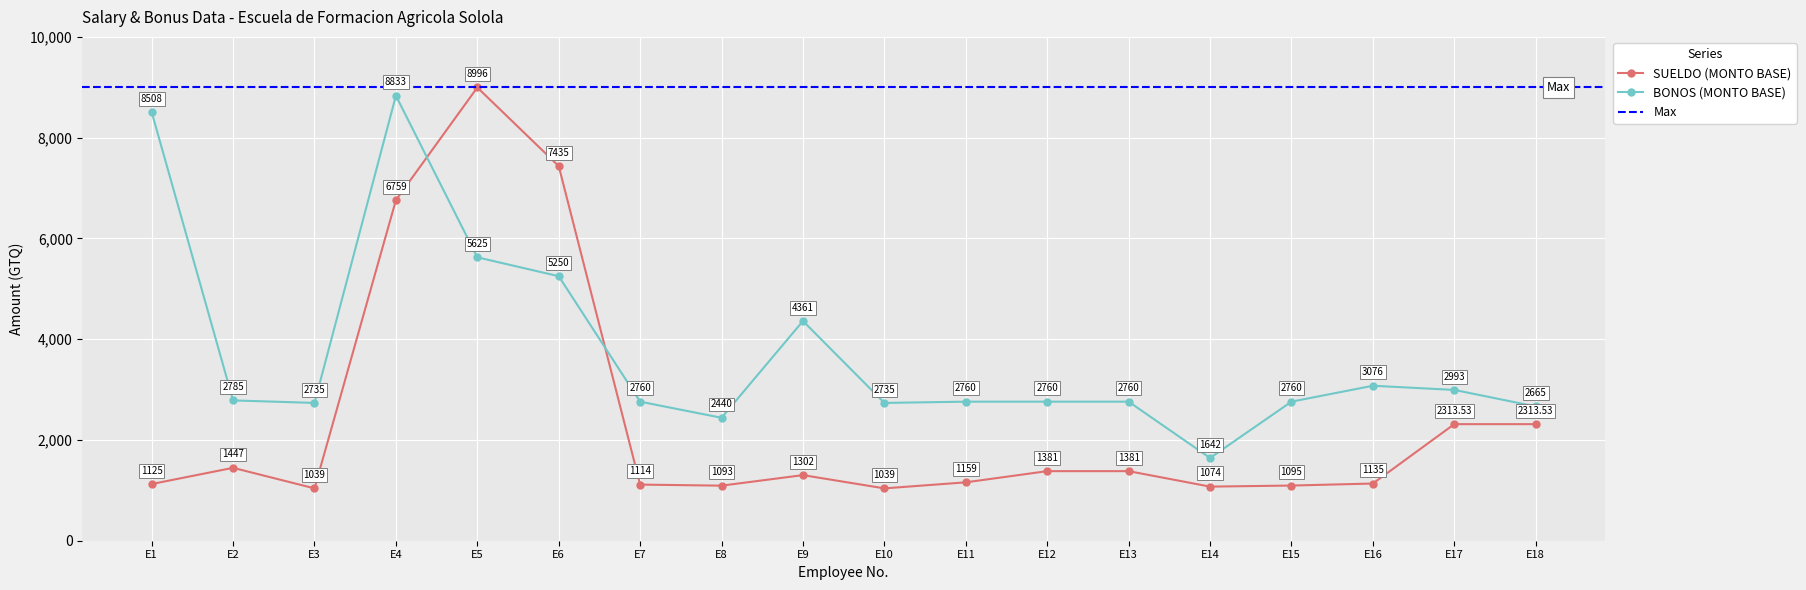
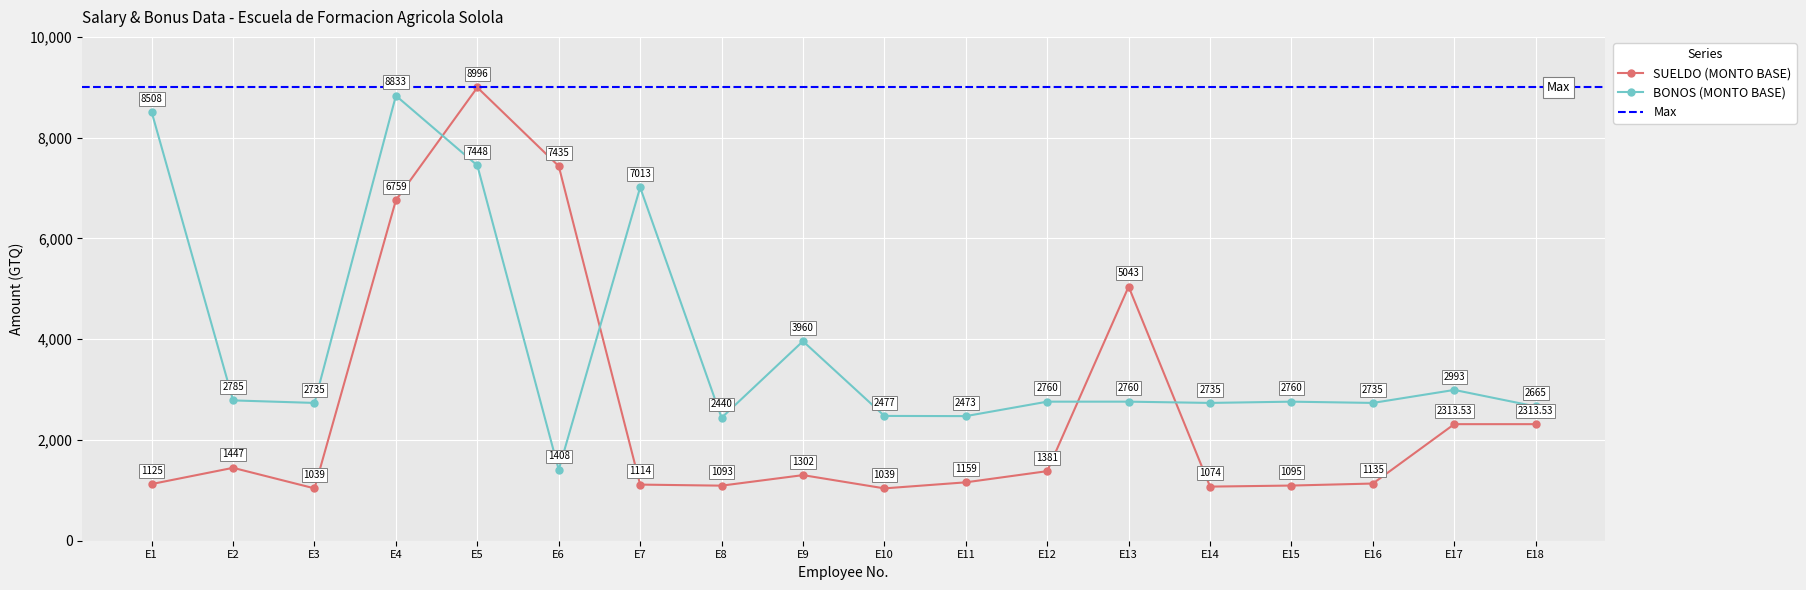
BONOS (MONTO BASE), E5: 5625 -> 7448
BONOS (MONTO BASE), E6: 5250 -> 1408
BONOS (MONTO BASE), E7: 2760 -> 7013
BONOS (MONTO BASE), E9: 4361 -> 3960
BONOS (MONTO BASE), E10: 2735 -> 2477
BONOS (MONTO BASE), E11: 2760 -> 2473
SUELDO (MONTO BASE), E13: 1381 -> 5043
BONOS (MONTO BASE), E14: 1642 -> 2735
BONOS (MONTO BASE), E16: 3076 -> 2735
